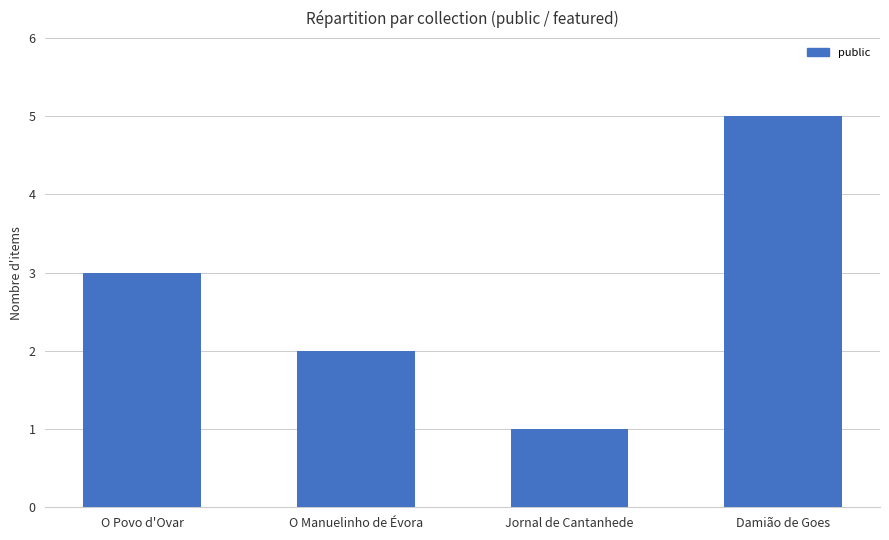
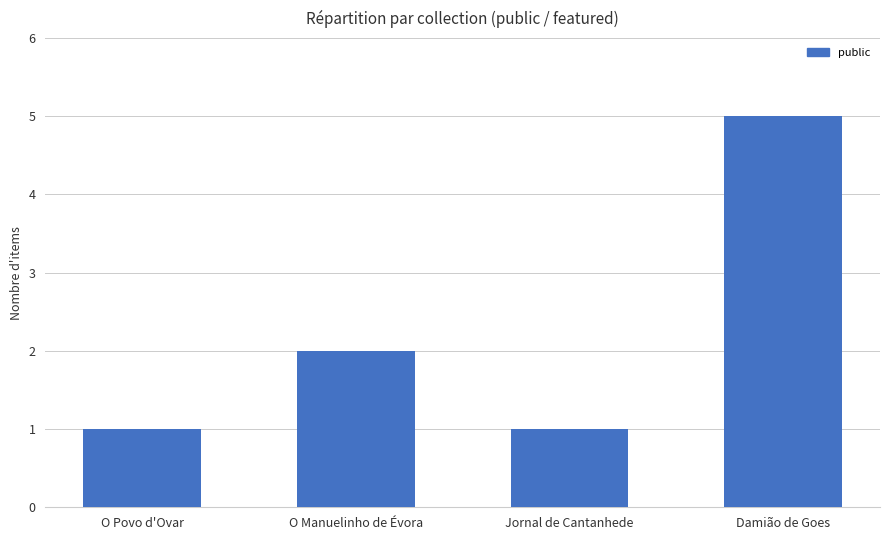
O Povo d'Ovar: 3 -> 1
